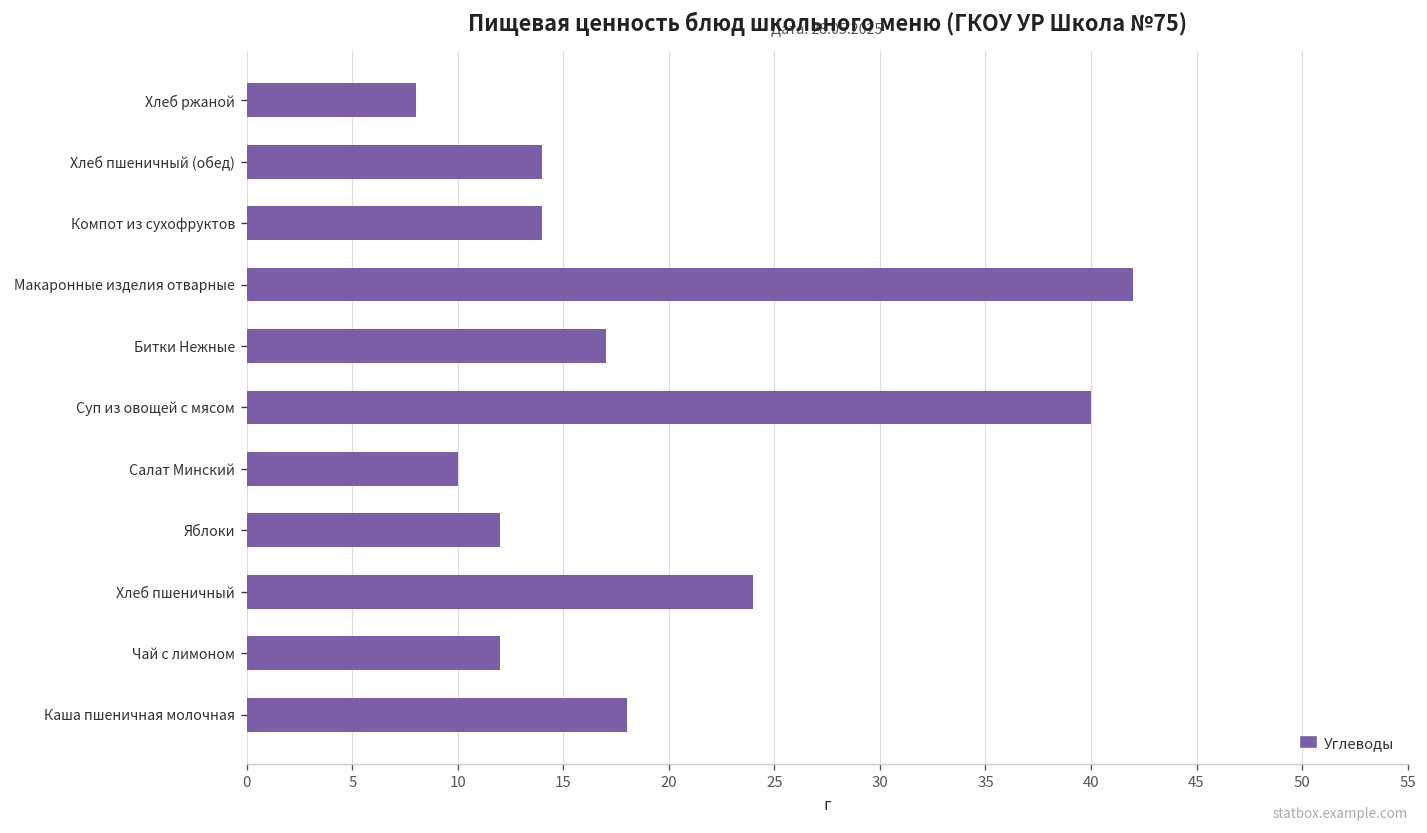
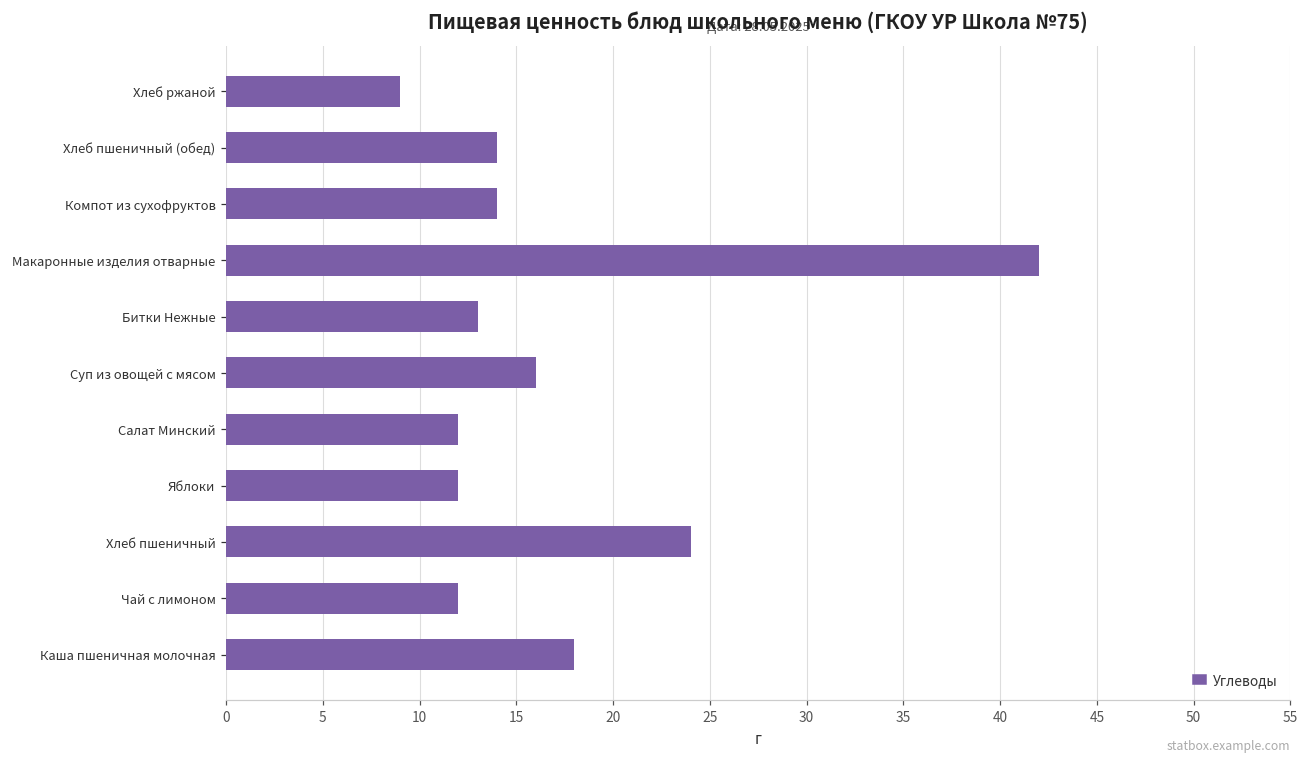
Хлеб ржаной: 8 -> 9
Битки Нежные: 17 -> 13
Суп из овощей с мясом: 40 -> 16
Салат Минский: 10 -> 12
